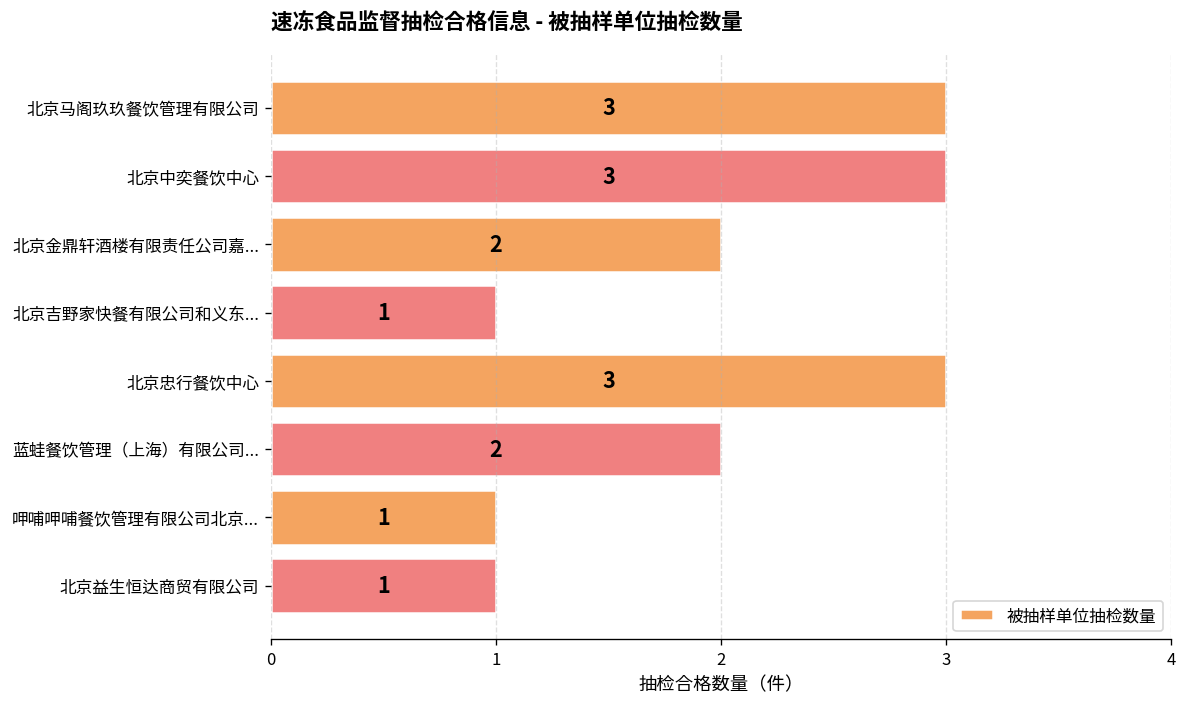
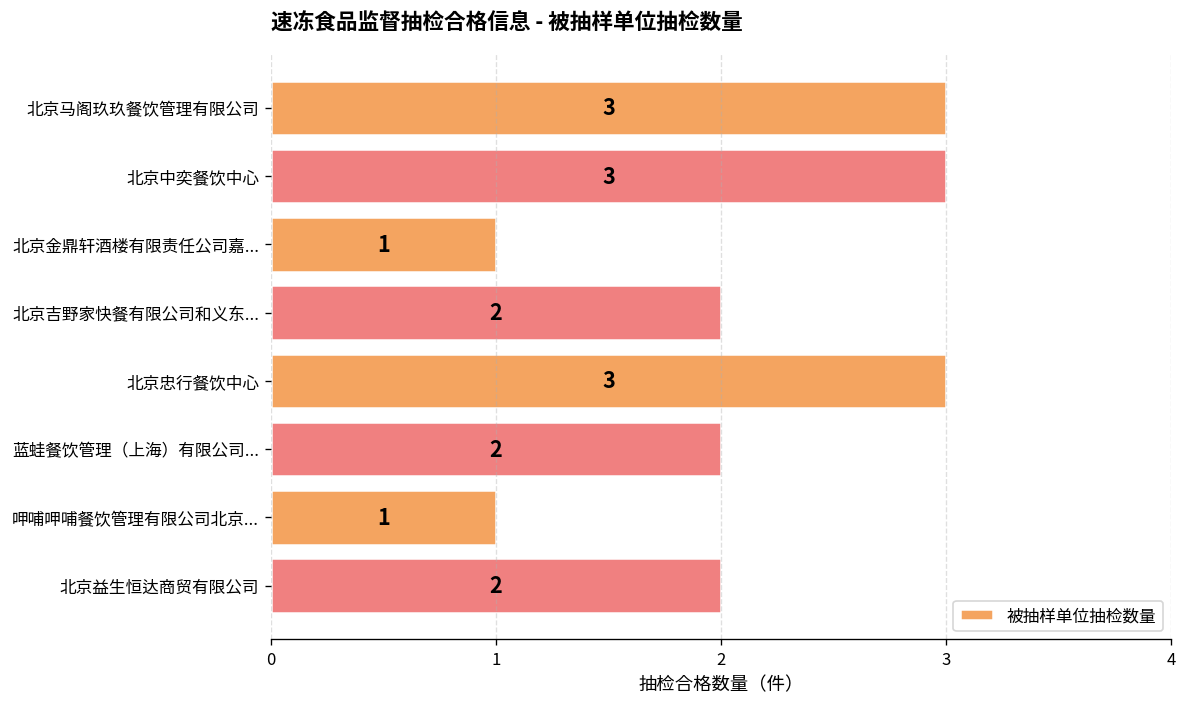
北京金鼎轩酒楼有限责任公司嘉...: 2 -> 1
北京吉野家快餐有限公司和义东...: 1 -> 2
北京益生恒达商贸有限公司: 1 -> 2
